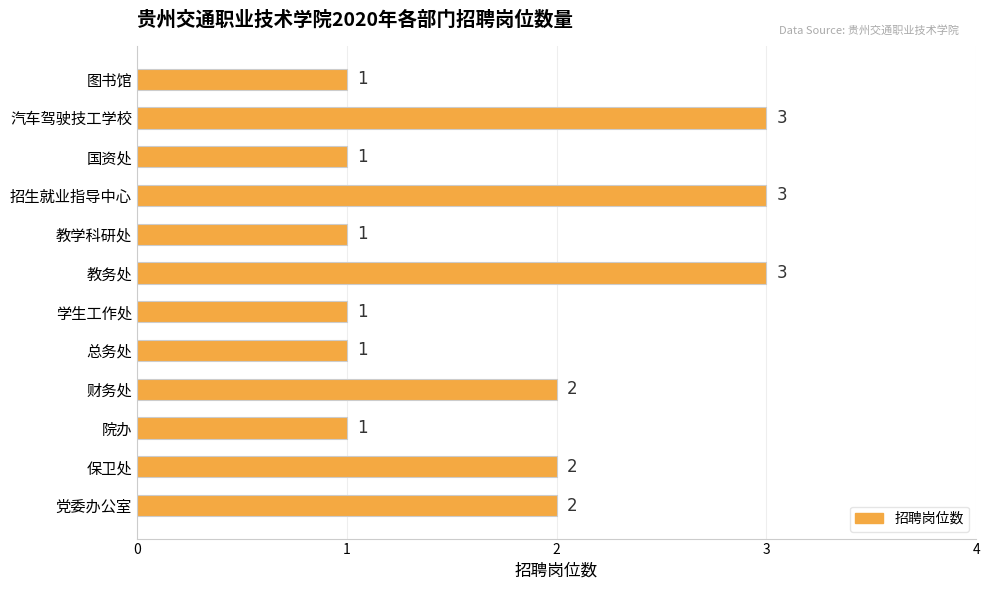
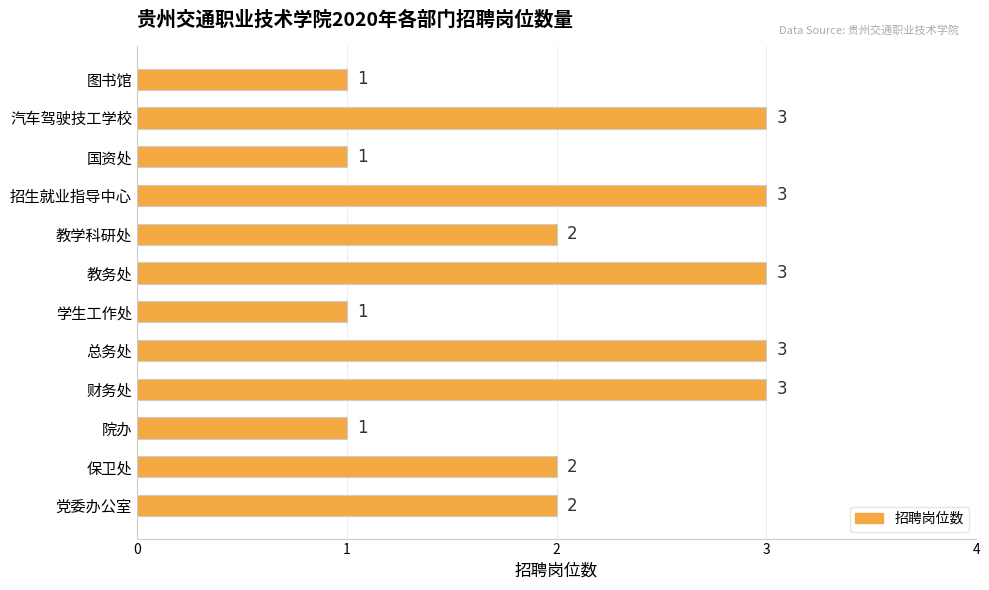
教学科研处: 1 -> 2
总务处: 1 -> 3
财务处: 2 -> 3
